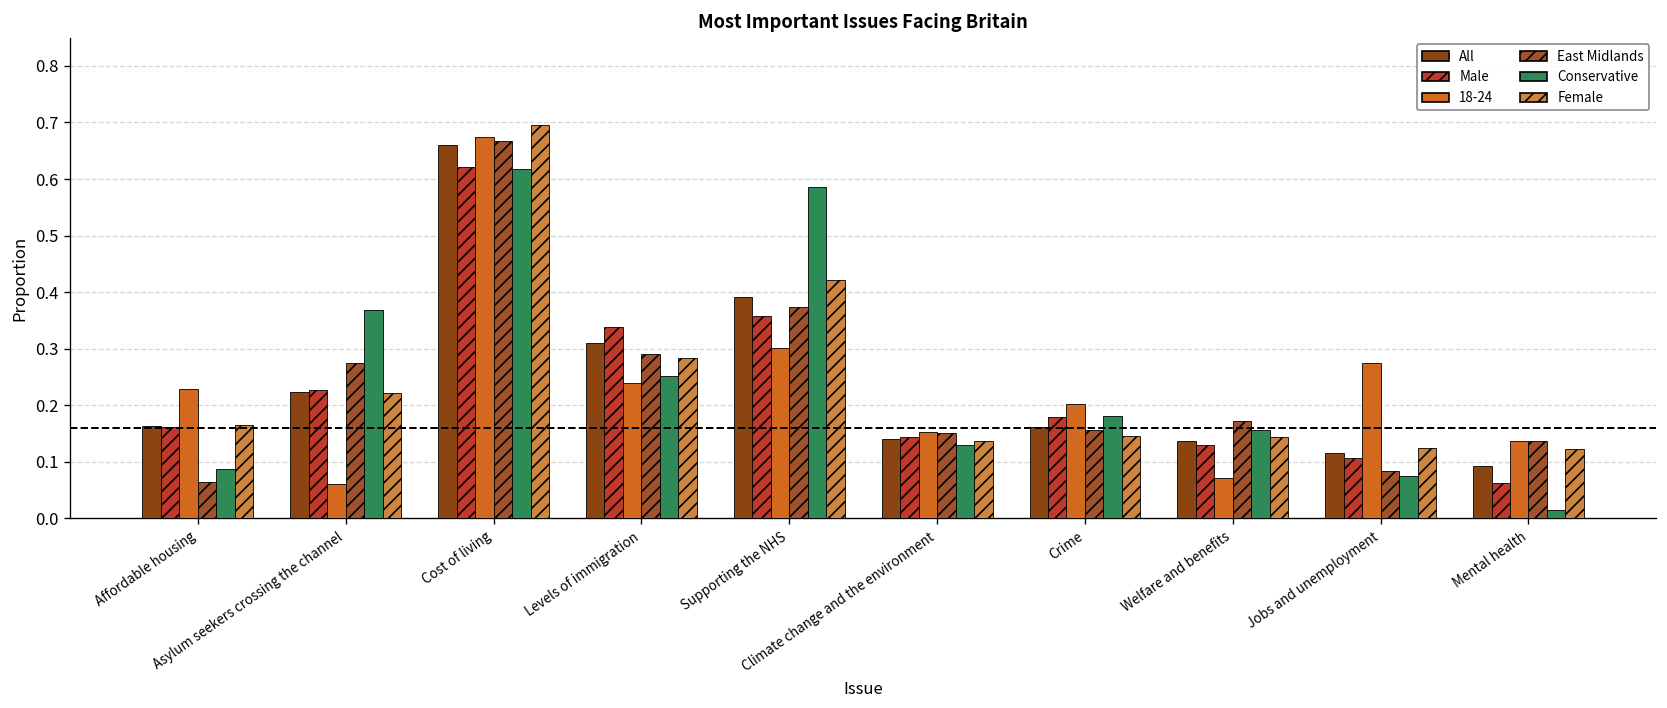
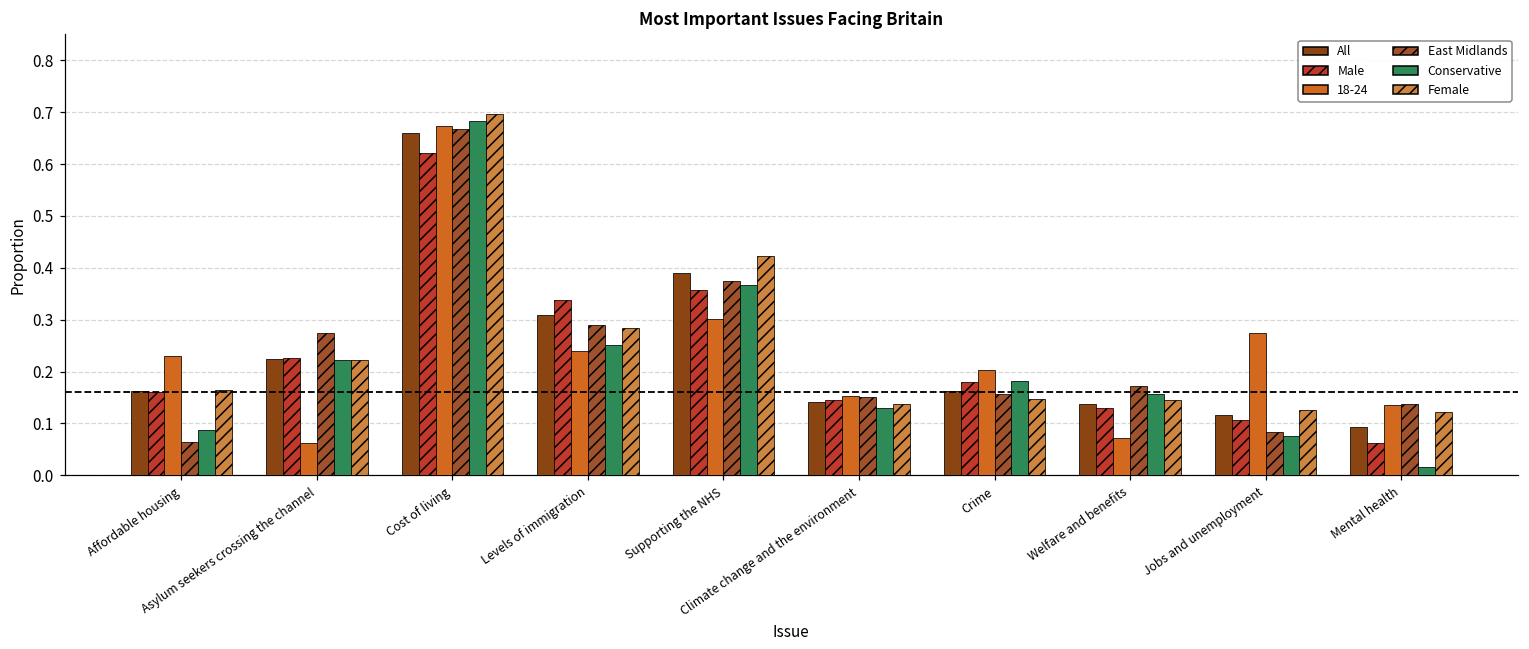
Conservative, Asylum seekers crossing the channel: 0.37 -> 0.22
Conservative, Cost of living: 0.62 -> 0.68
Conservative, Supporting the NHS: 0.59 -> 0.37
